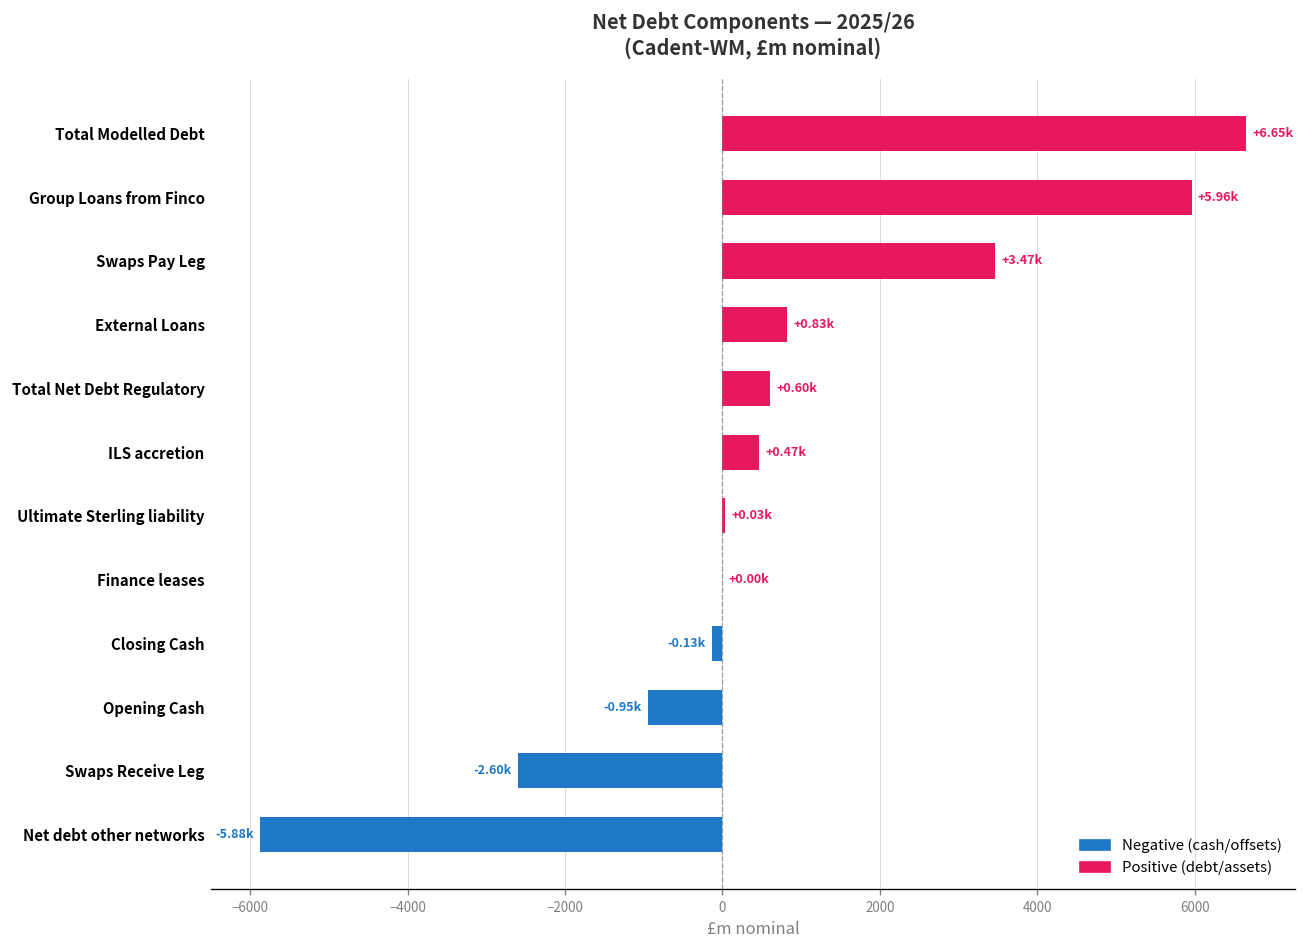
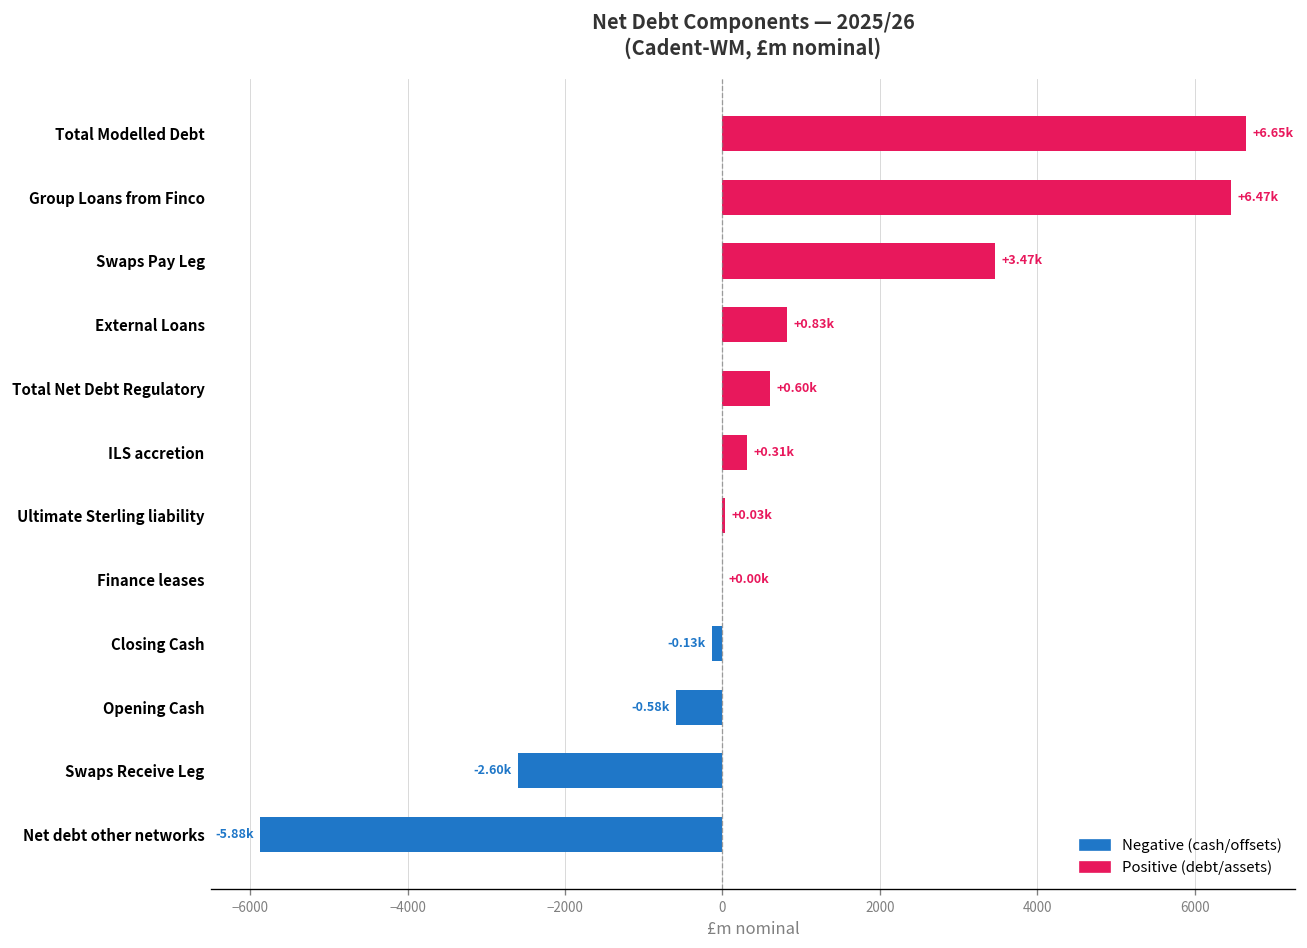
Group Loans from Finco: +5.96k -> +6.47k
ILS accretion: +0.47k -> +0.31k
Opening Cash: -0.95k -> -0.58k
